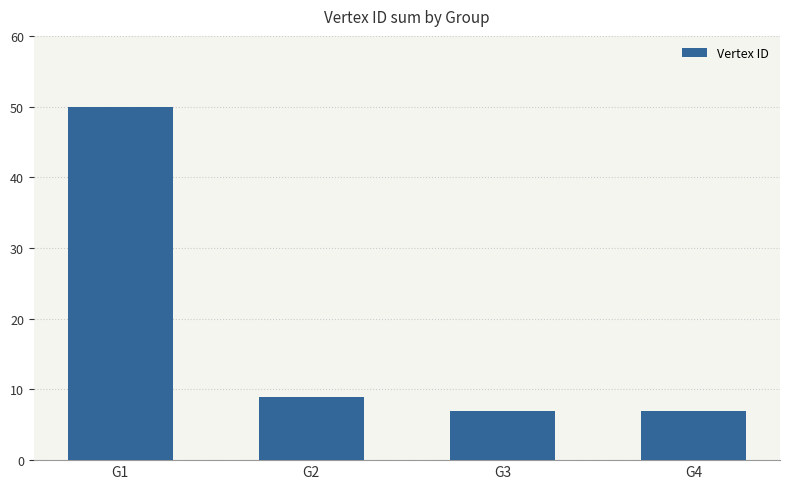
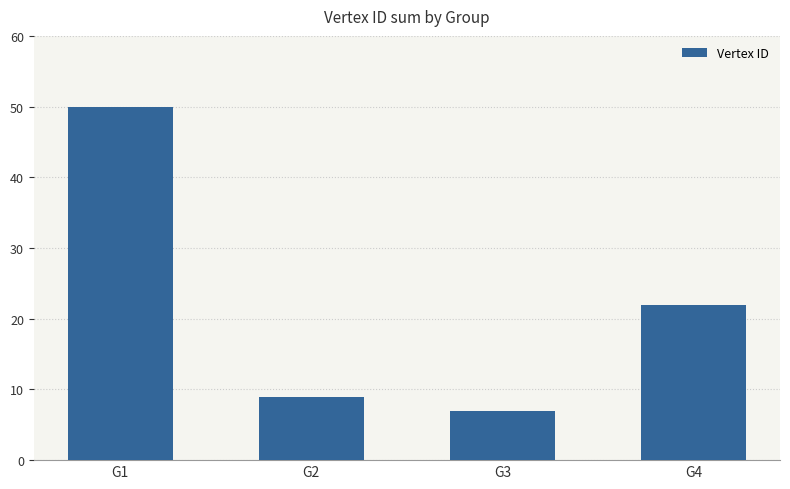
G4: 7 -> 22
